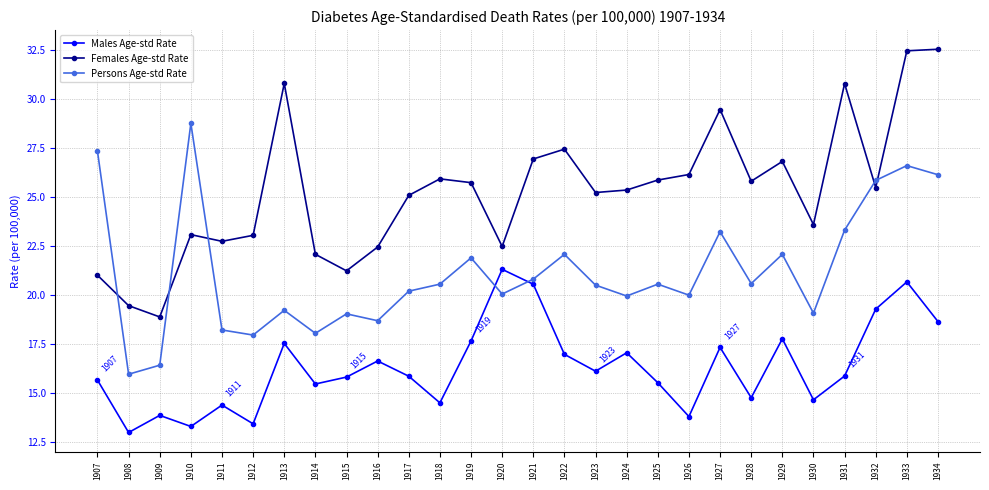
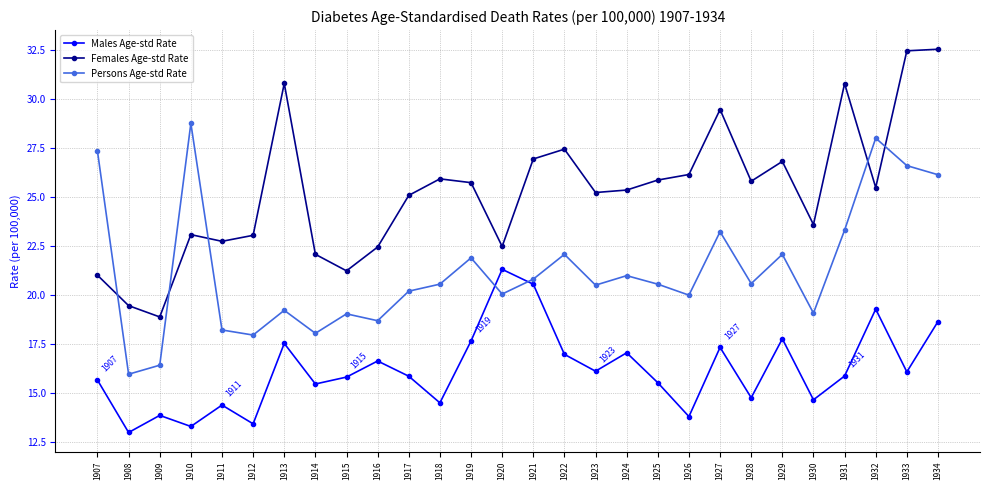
Persons Age-std Rate, 1924: 20.0 -> 21.0
Persons Age-std Rate, 1932: 25.8 -> 28.0
Males Age-std Rate, 1933: 20.7 -> 16.1
